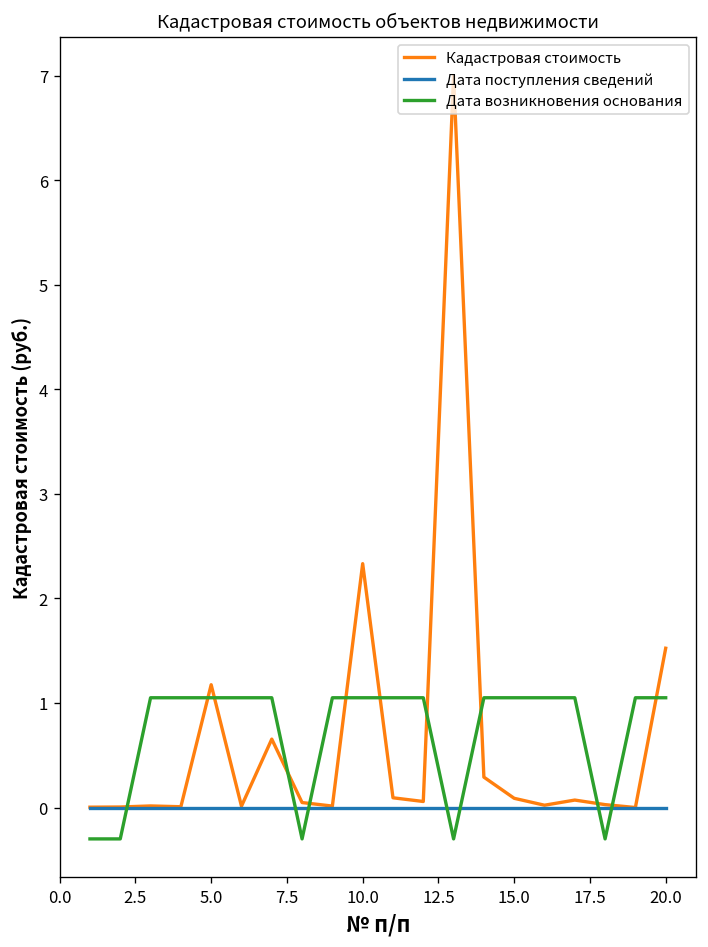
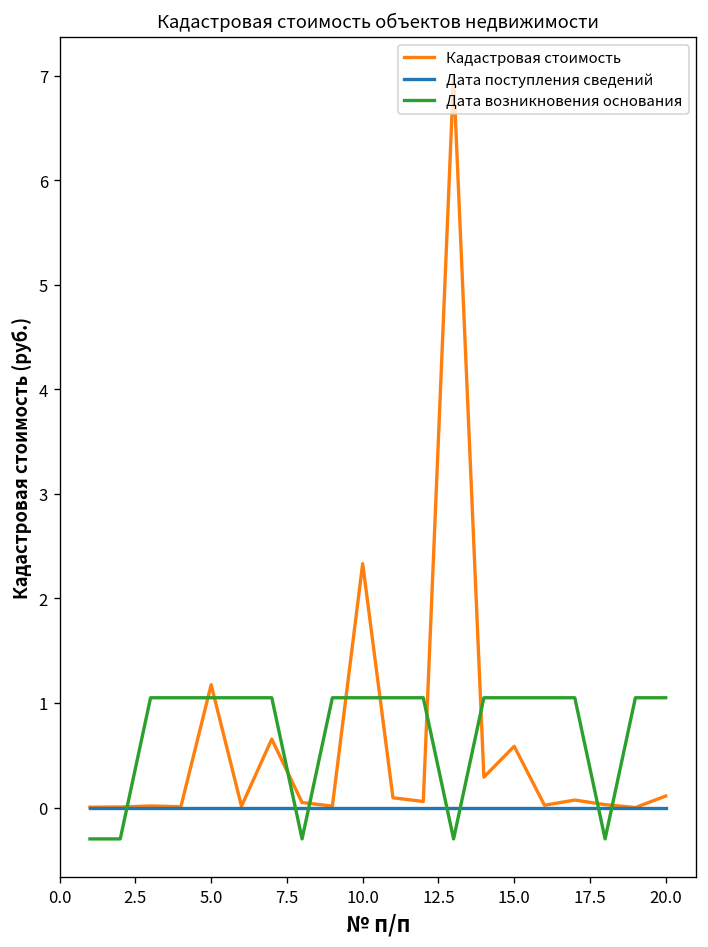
Кадастровая стоимость, 15.0: 0.1 -> 0.6
Кадастровая стоимость, 20.0: 1.5 -> 0.1
